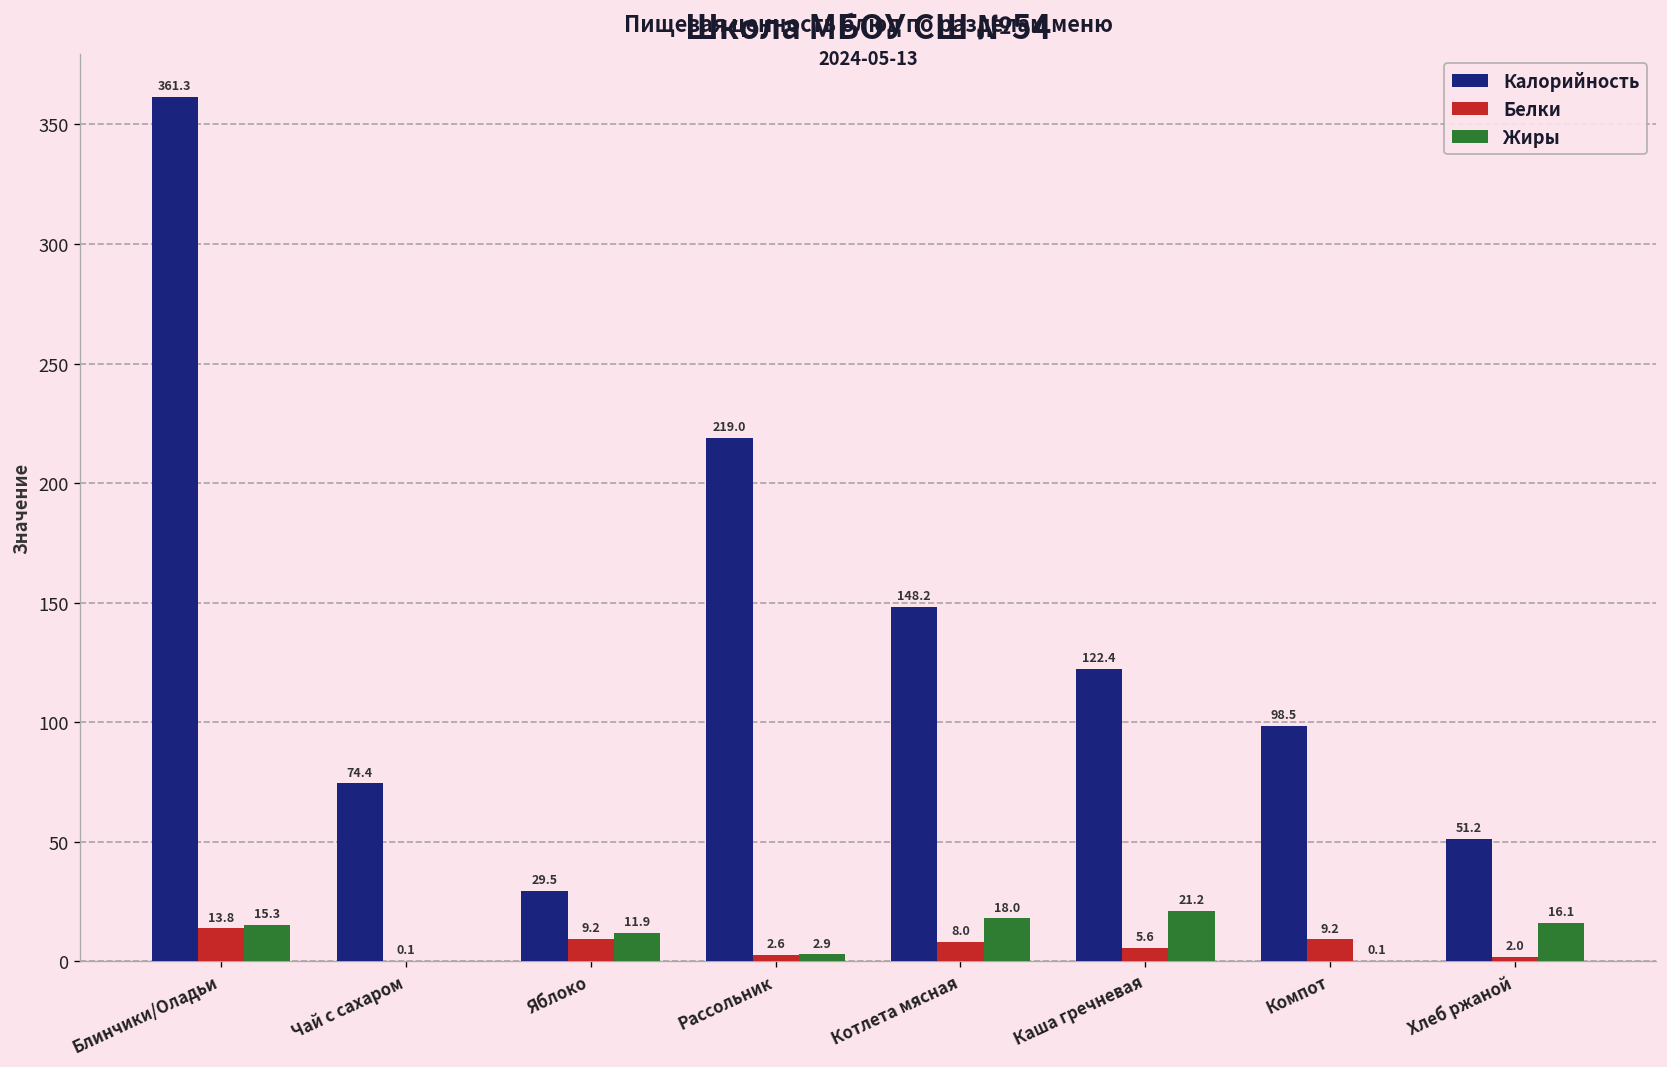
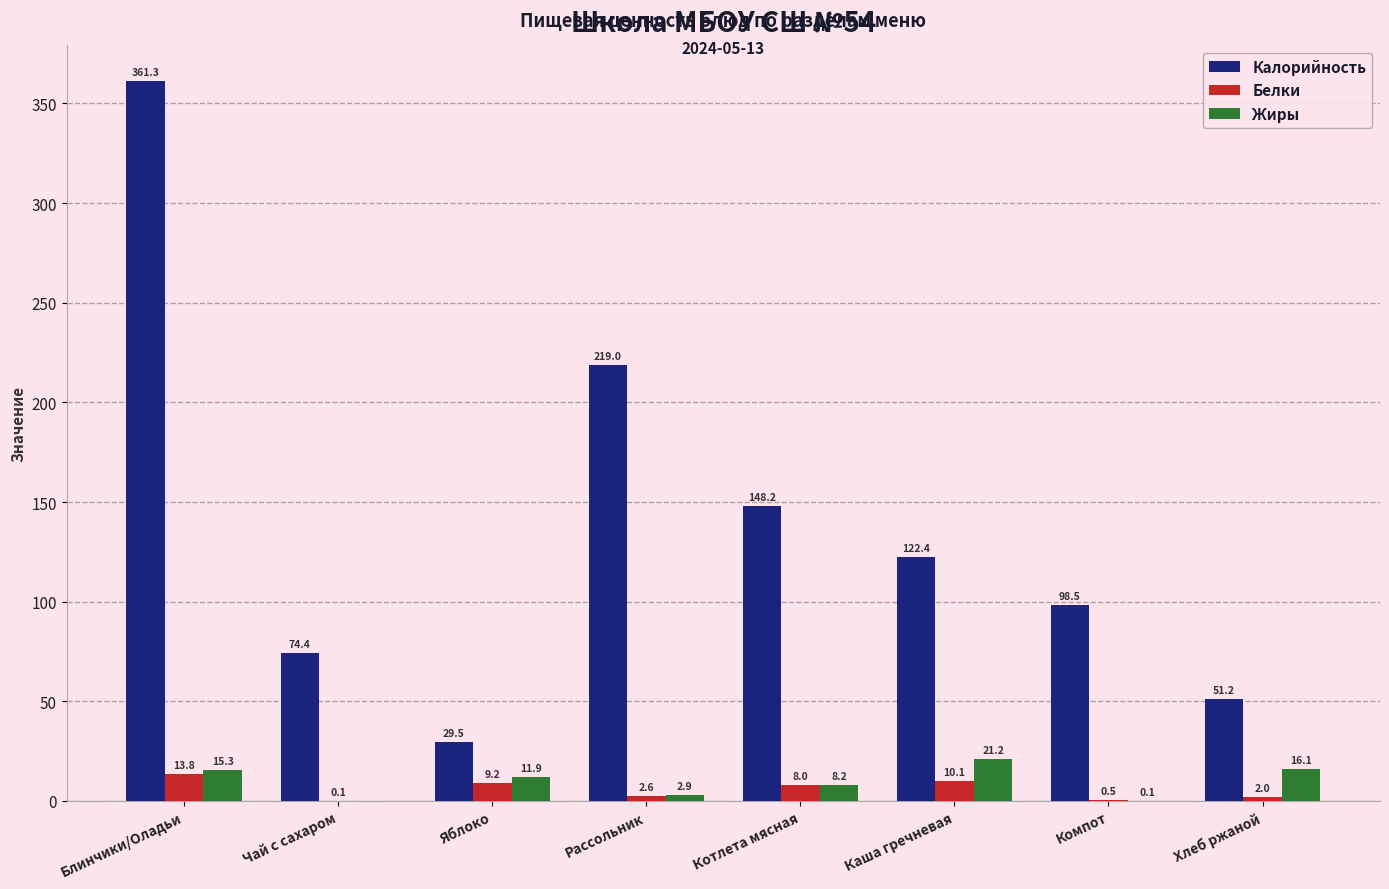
Жиры, Котлета мясная: 18.0 -> 8.2
Белки, Каша гречневая: 5.6 -> 10.1
Белки, Компот: 9.2 -> 0.5
